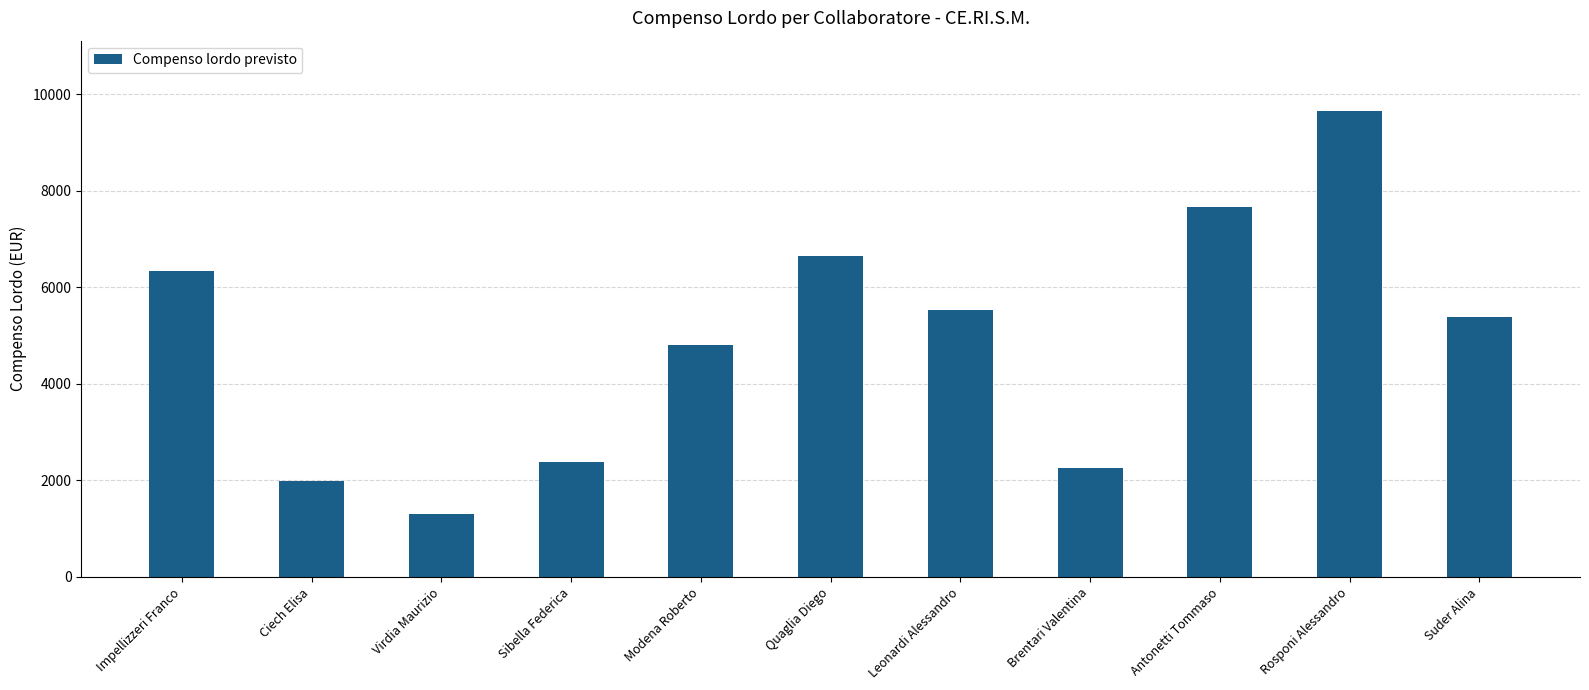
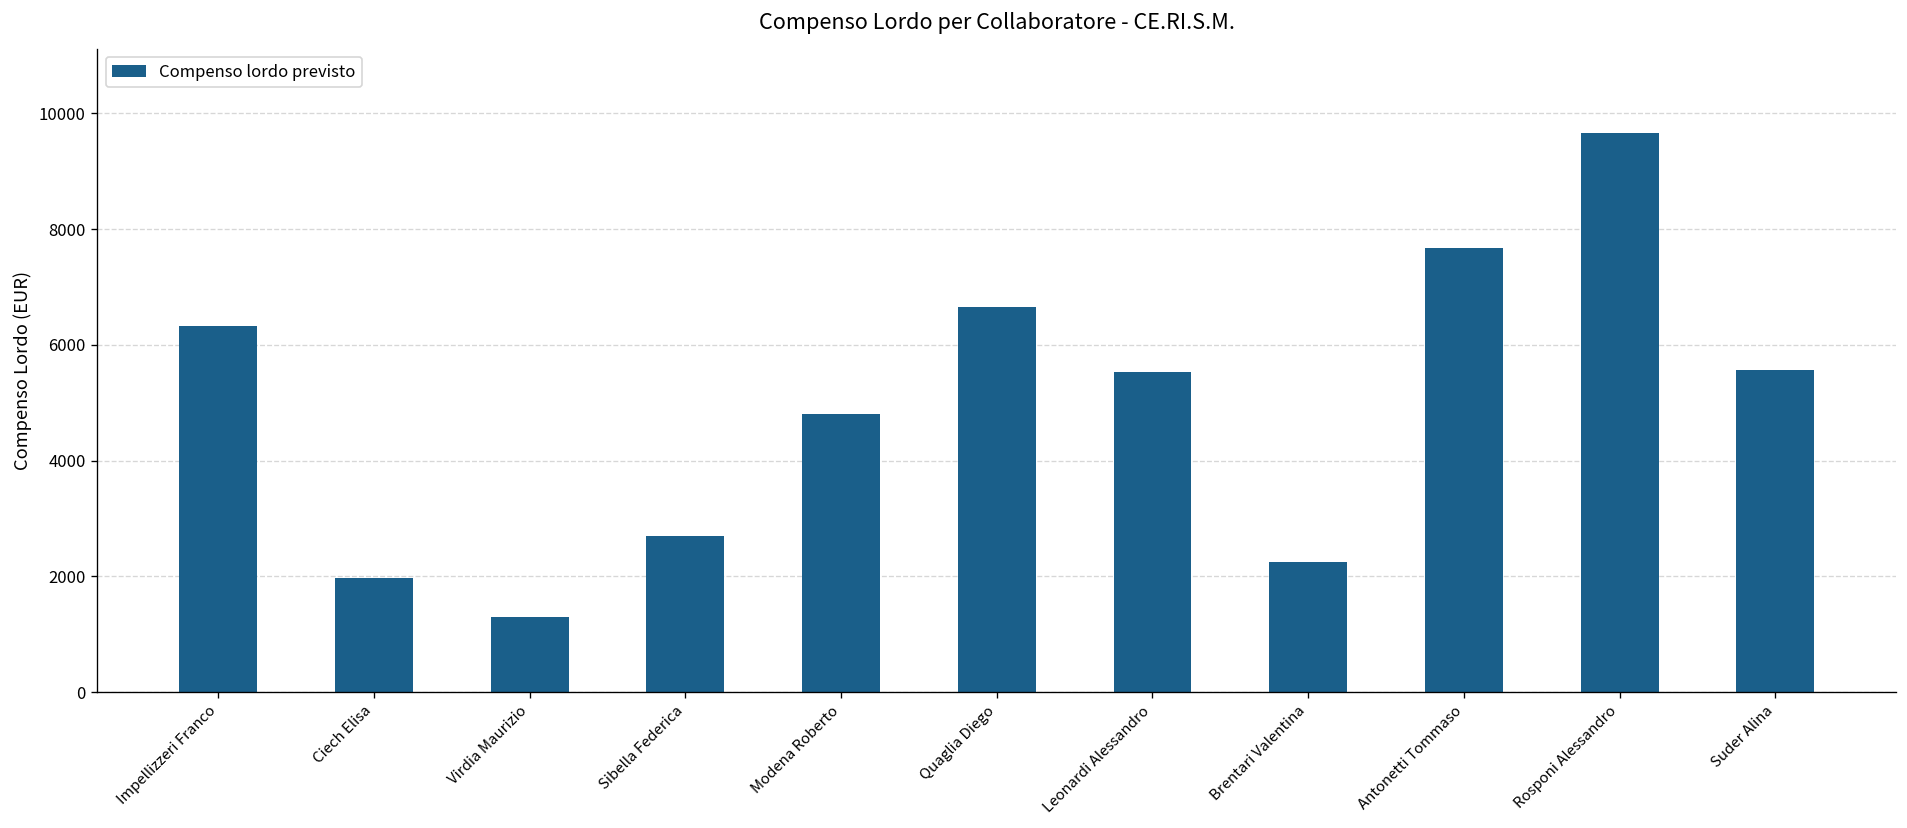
Sibella Federica: 2400 -> 2700
Suder Alina: 5400 -> 5600
